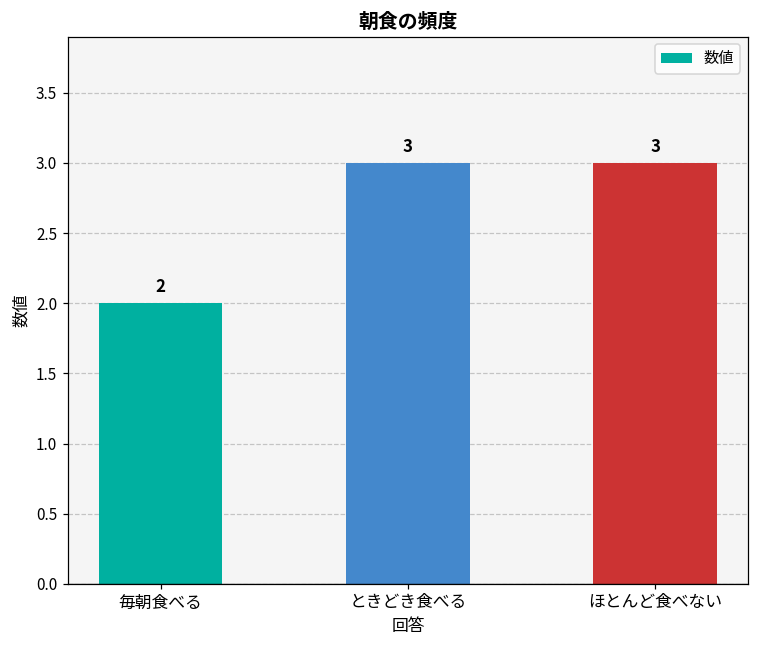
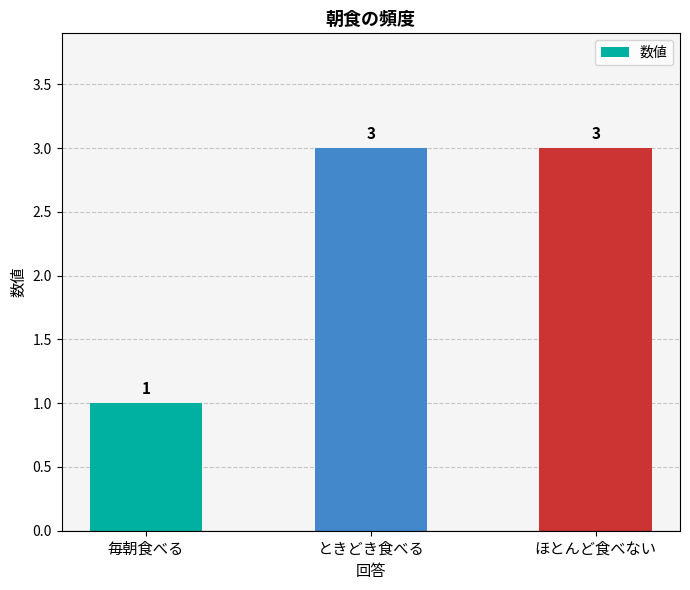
毎朝食べる: 2 -> 1
